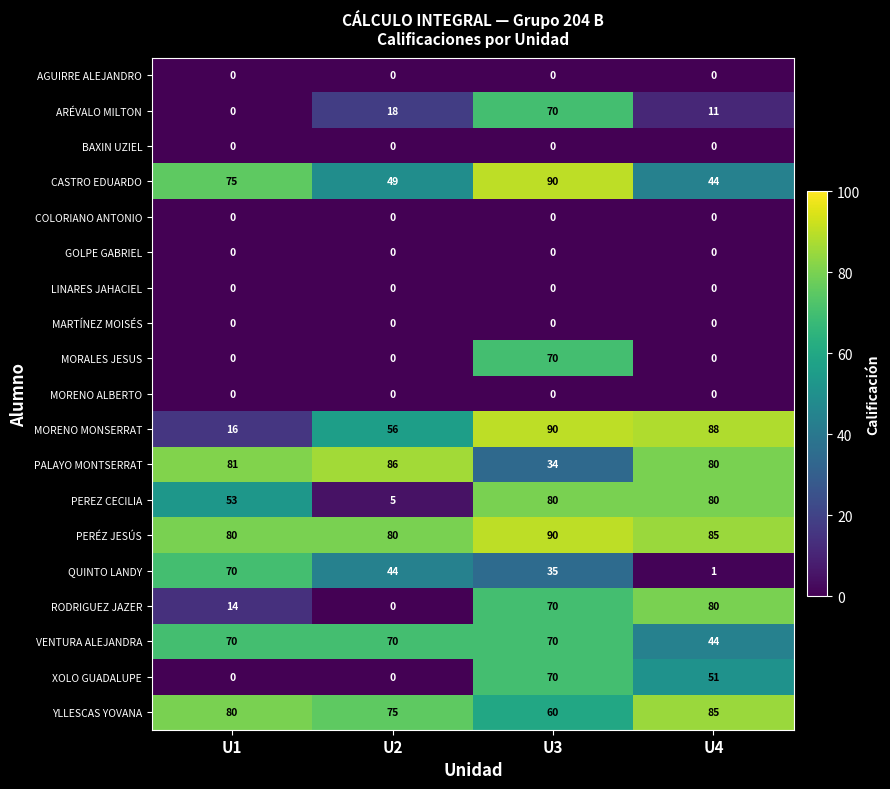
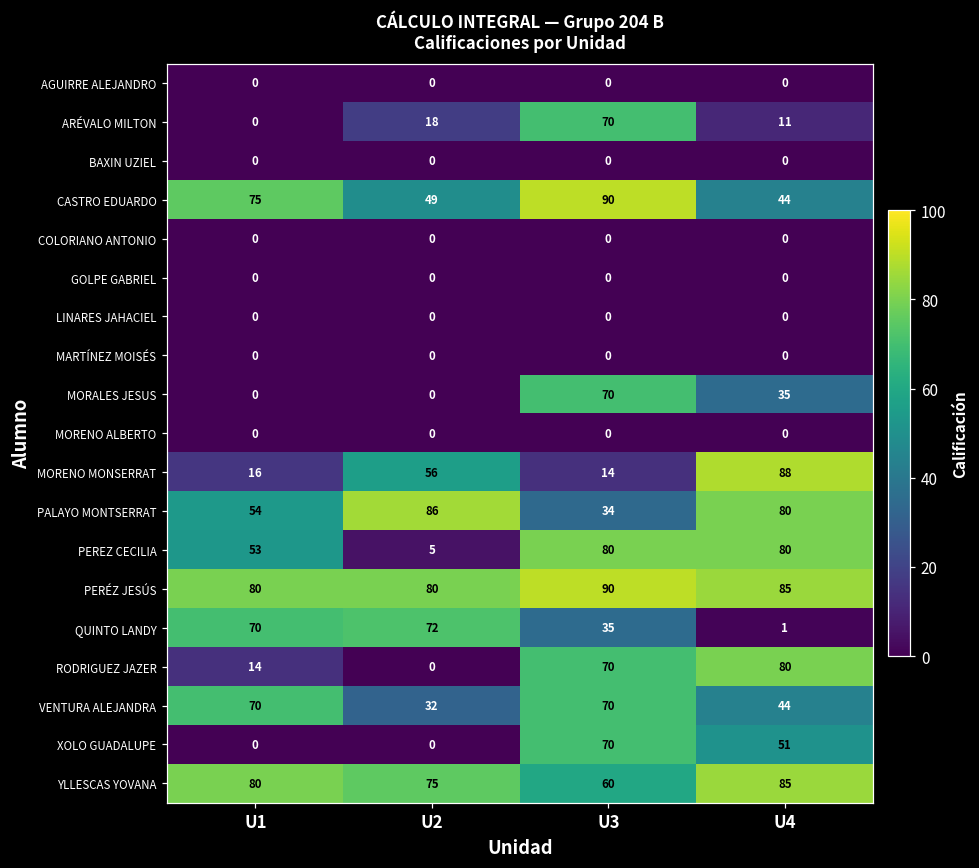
MORALES JESUS, U4: 0 -> 35
MORENO MONSERRAT, U3: 90 -> 14
PALAYO MONTSERRAT, U1: 81 -> 54
QUINTO LANDY, U2: 44 -> 72
VENTURA ALEJANDRA, U2: 70 -> 32
